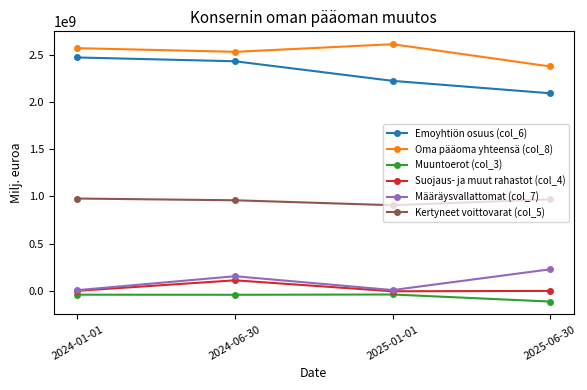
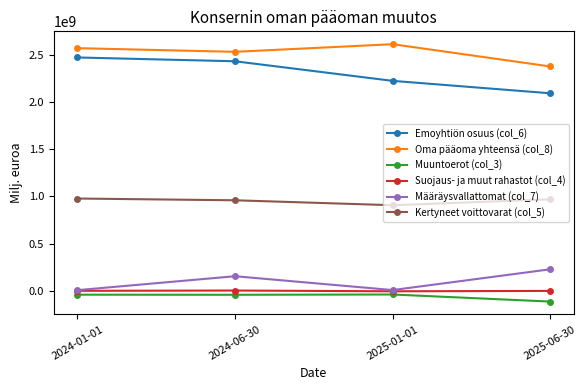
Suojaus- ja muut rahastot (col_4), 2024-06-30: 100000000 -> 0
